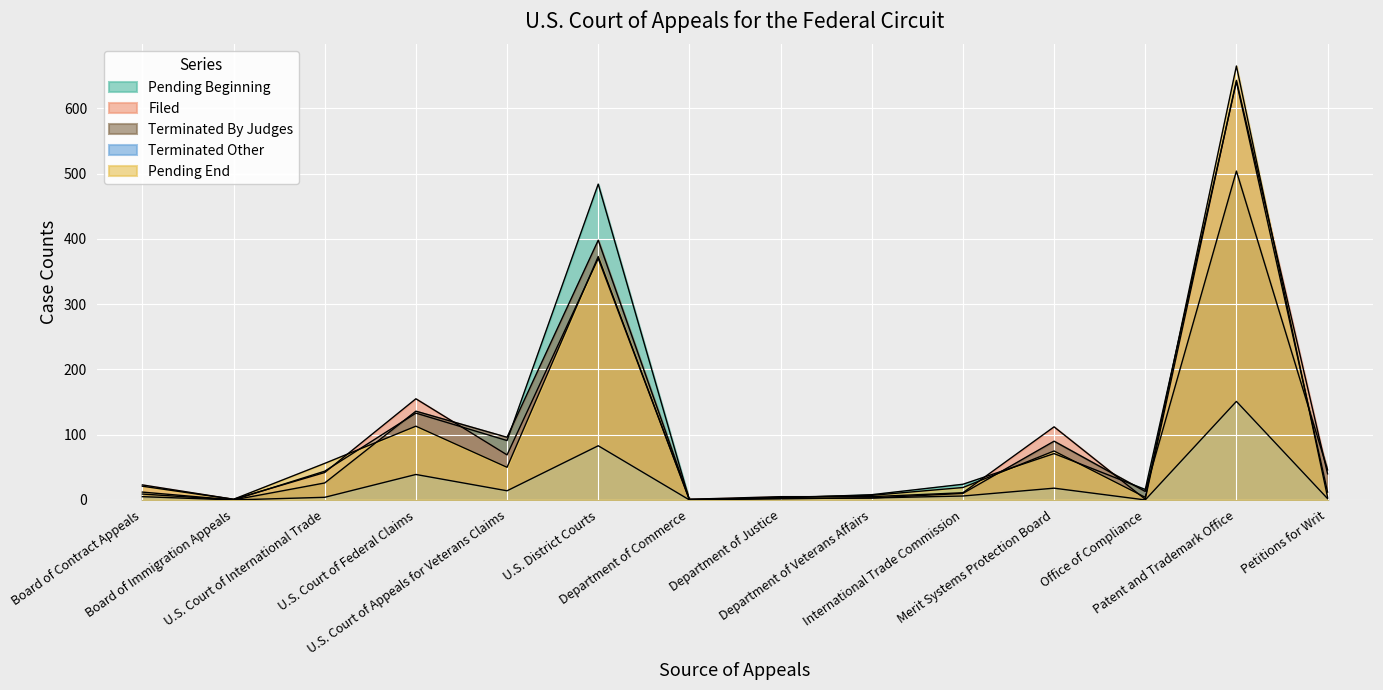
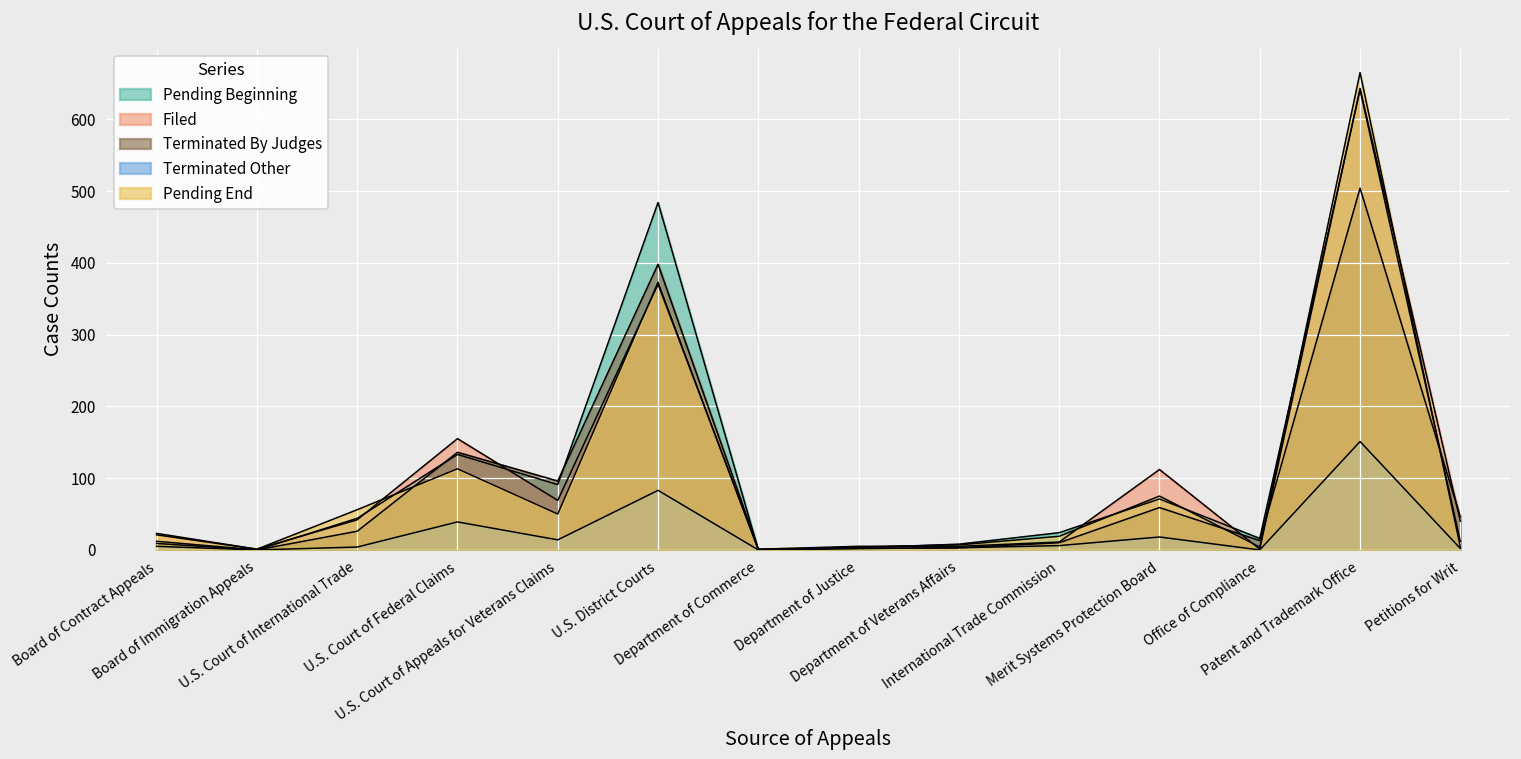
Terminated By Judges, Merit Systems Protection Board: 90 -> 60
